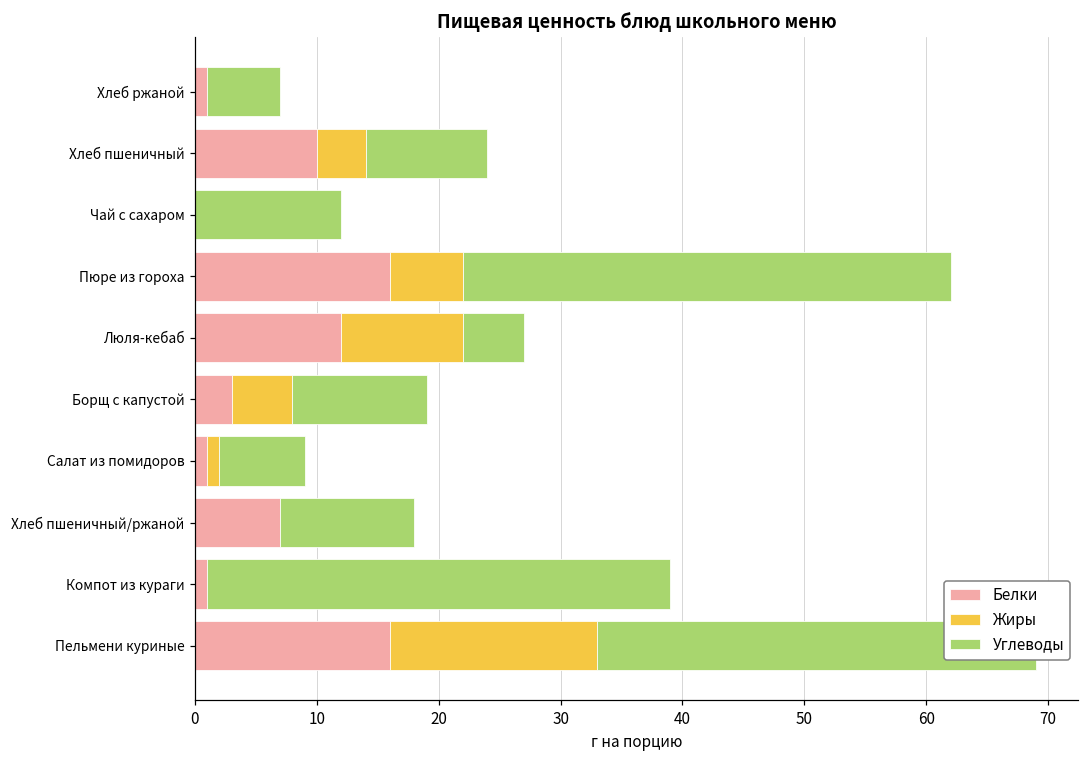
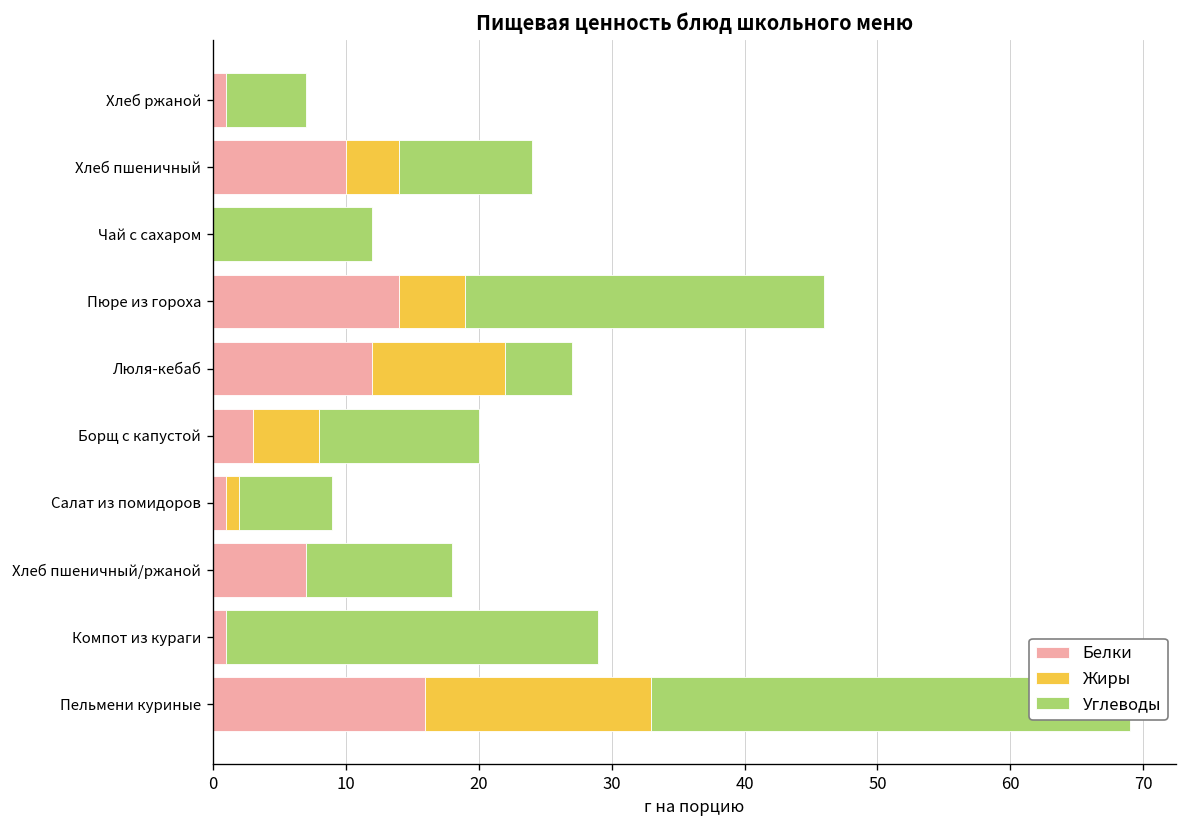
Белки, Пюре из гороха: 16 -> 14
Жиры, Пюре из гороха: 6 -> 5
Углеводы, Пюре из гороха: 40 -> 27
Углеводы, Борщ с капустой: 11 -> 12
Углеводы, Компот из кураги: 38 -> 28
